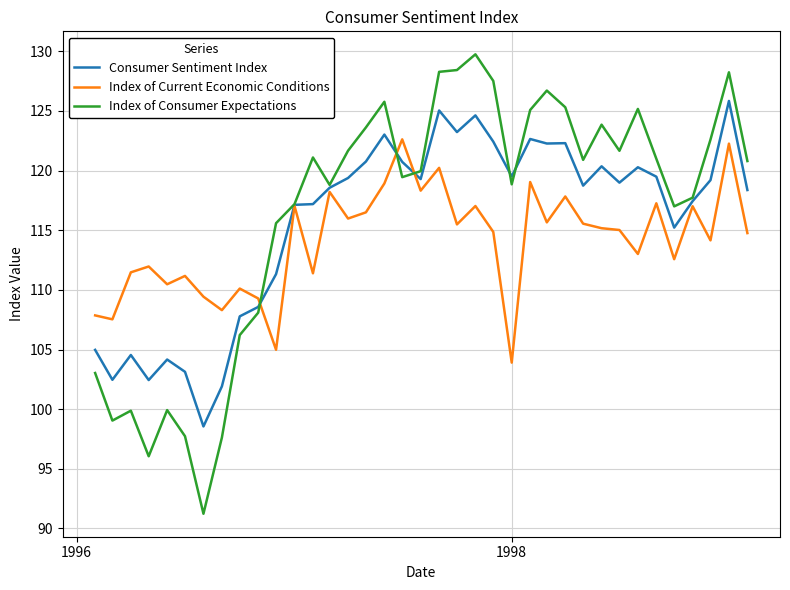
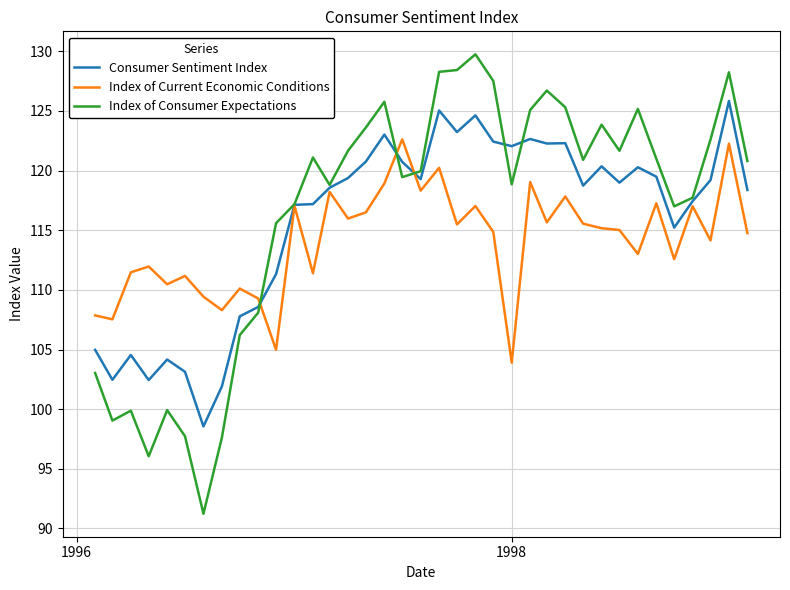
Consumer Sentiment Index, 1998: 119.5 -> 122.1
